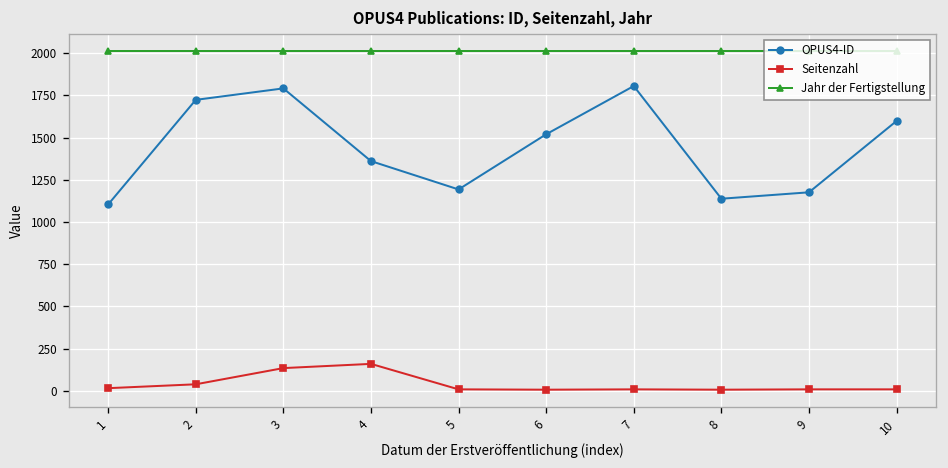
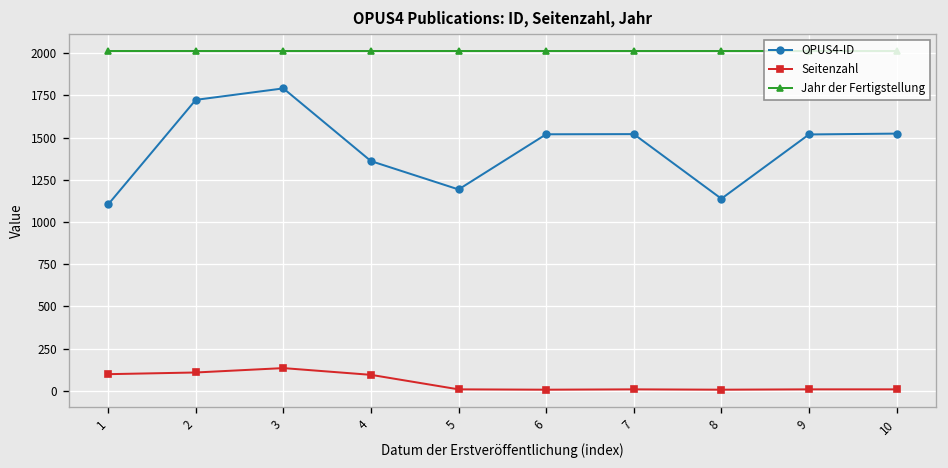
Seitenzahl, 1: 20 -> 100
Seitenzahl, 2: 40 -> 110
Seitenzahl, 4: 160 -> 90
OPUS4-ID, 7: 1810 -> 1520
OPUS4-ID, 9: 1180 -> 1520
OPUS4-ID, 10: 1600 -> 1520
